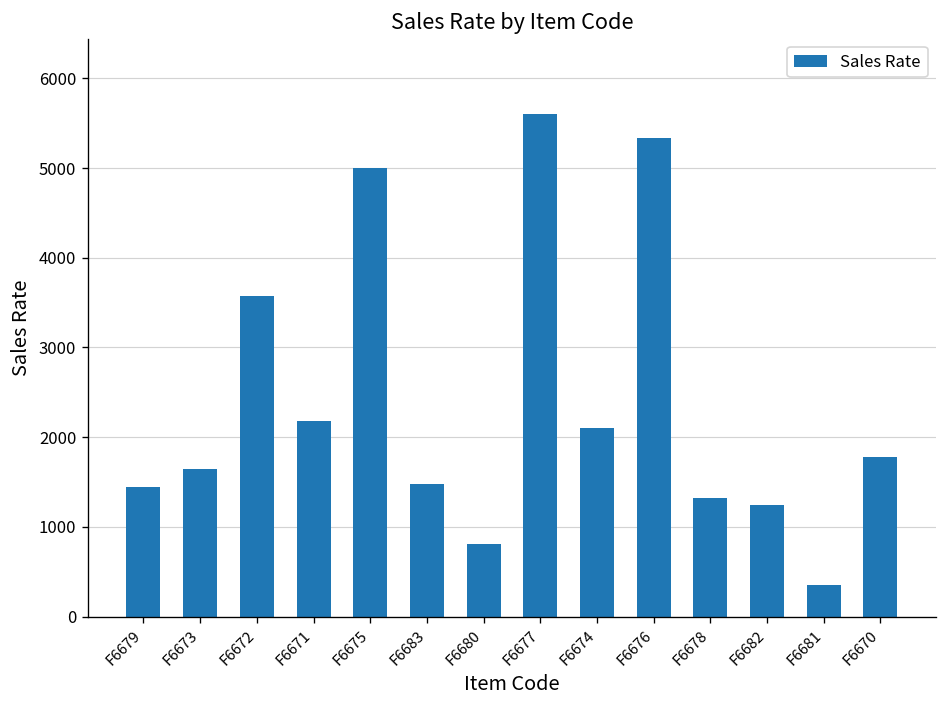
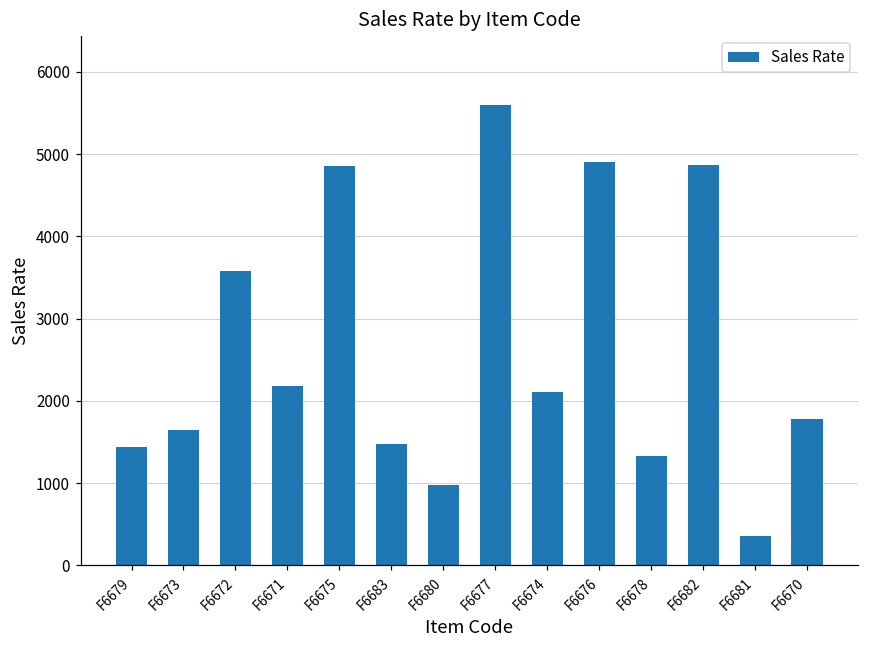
F6675: 5000 -> 4900
F6680: 800 -> 1000
F6676: 5300 -> 4900
F6682: 1200 -> 4900
